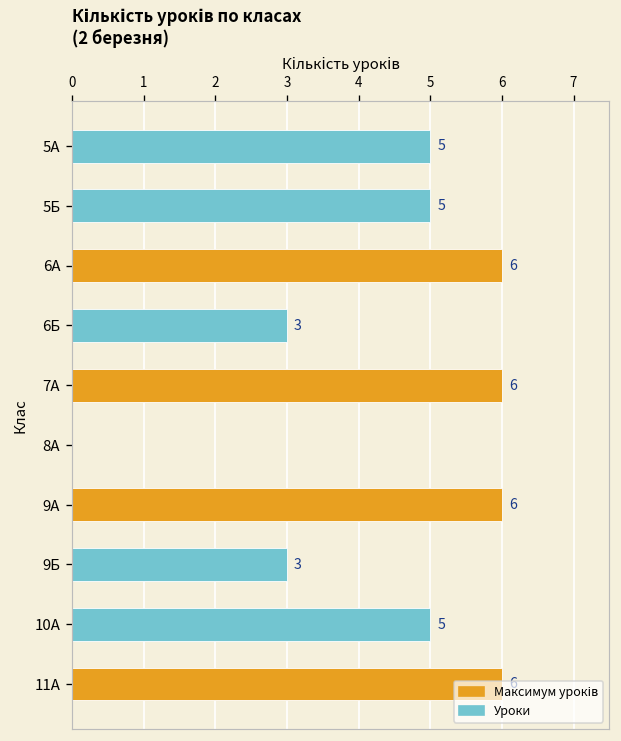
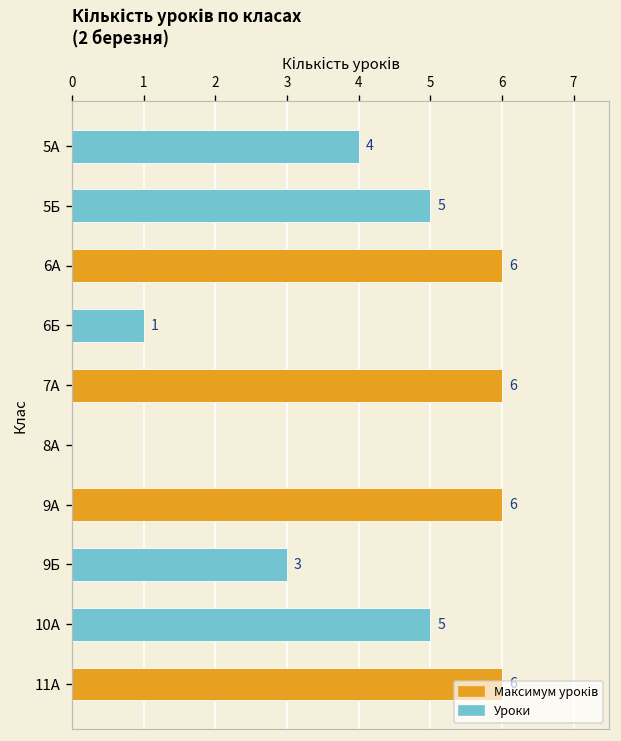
5А: 5 -> 4
6Б: 3 -> 1
